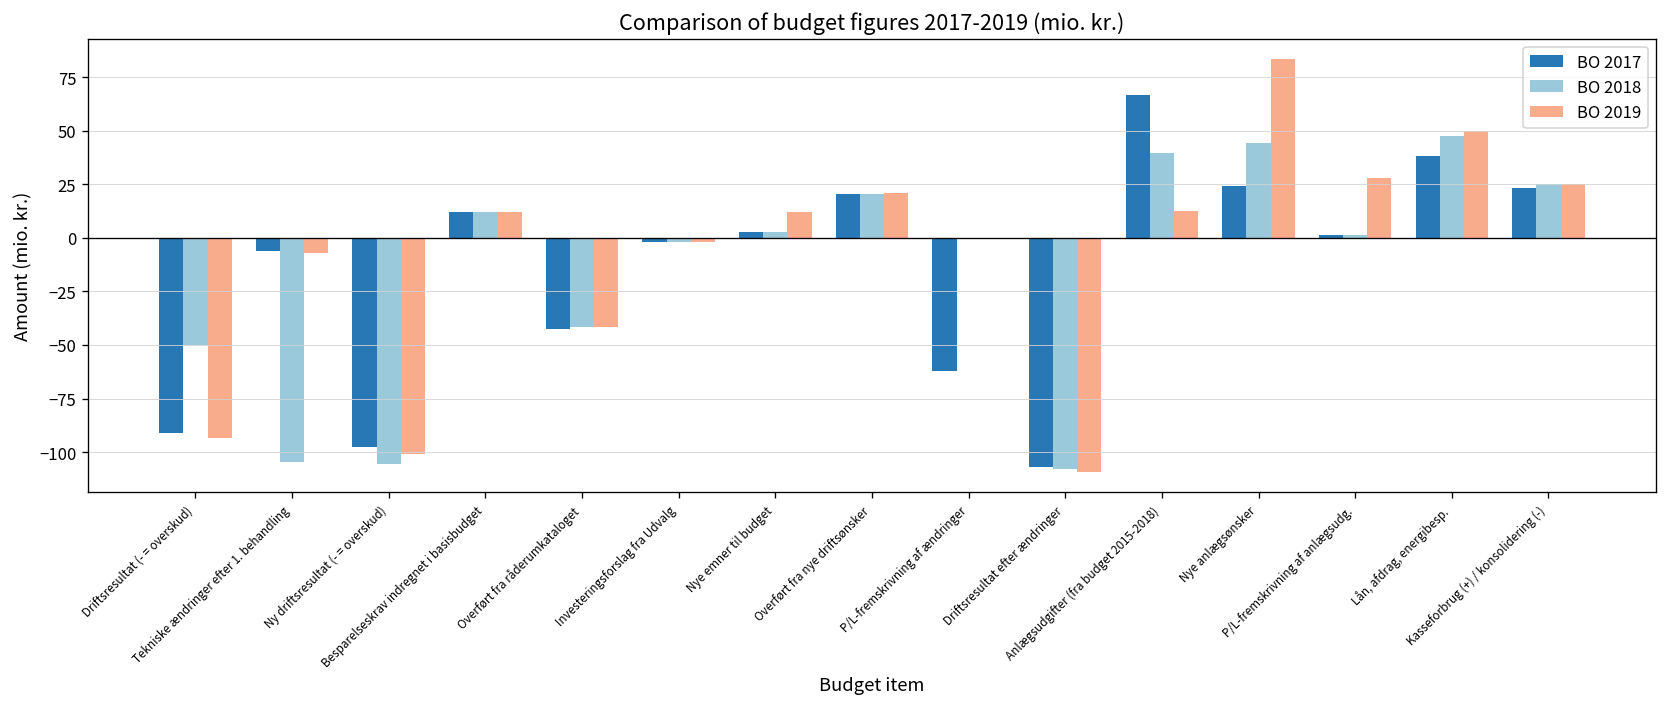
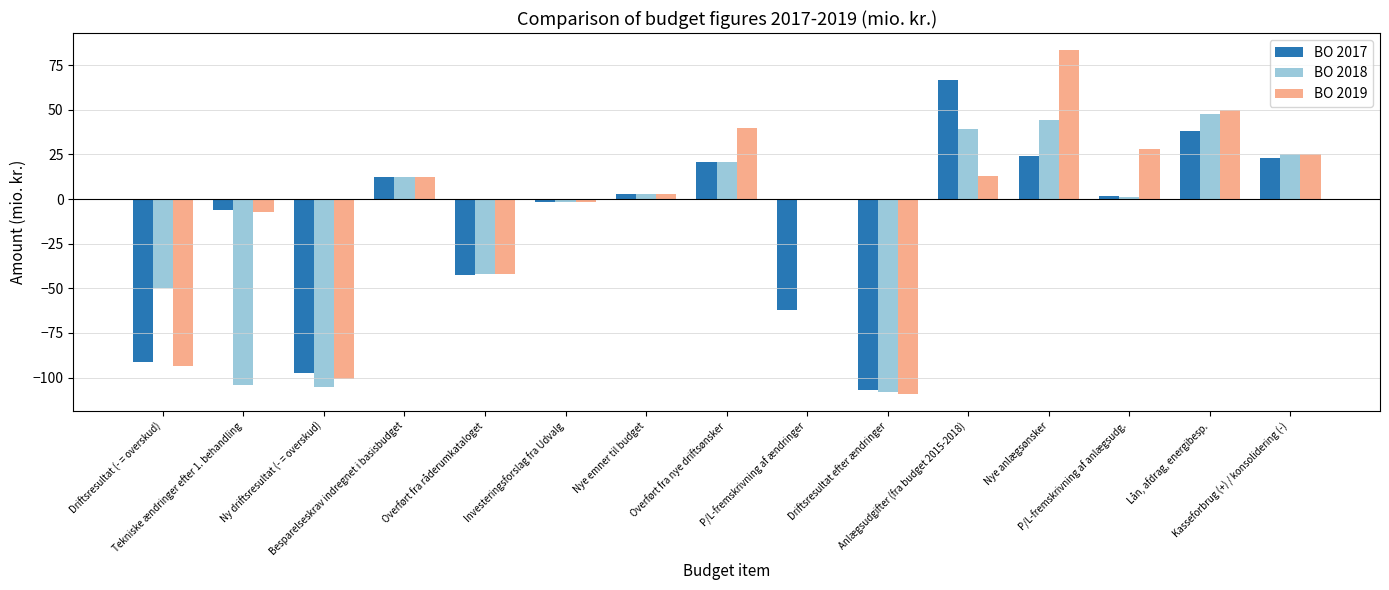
BO 2019, Nye emner til budget: 12 -> 3
BO 2019, Overført fra nye driftsønsker: 21 -> 40
